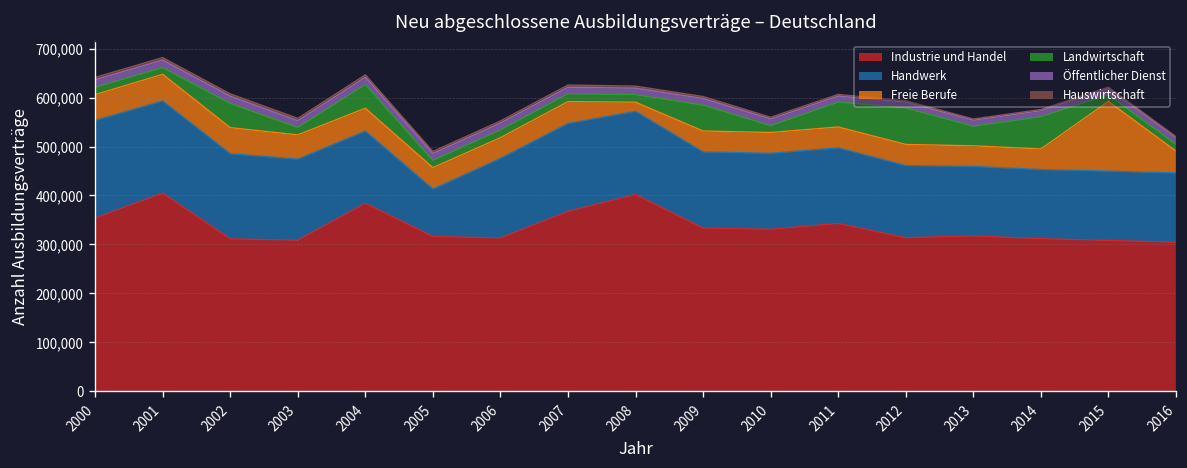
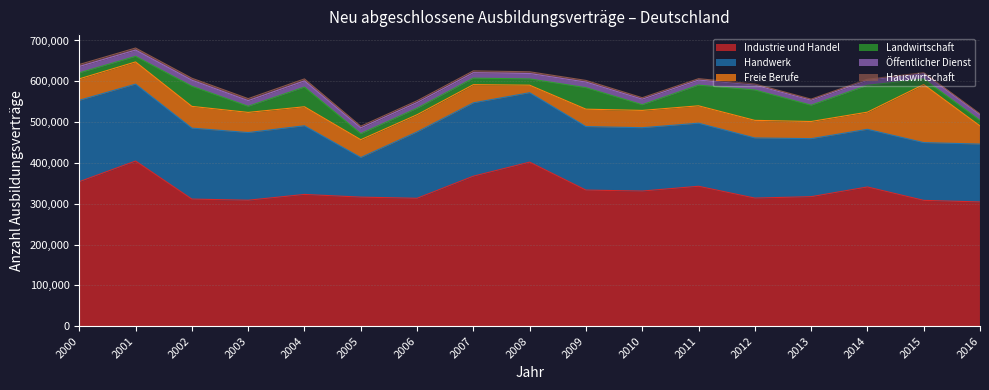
Industrie und Handel, 2004: 380,000 -> 320,000
Handwerk, 2004: 150,000 -> 170,000
Industrie und Handel, 2014: 310,000 -> 340,000
